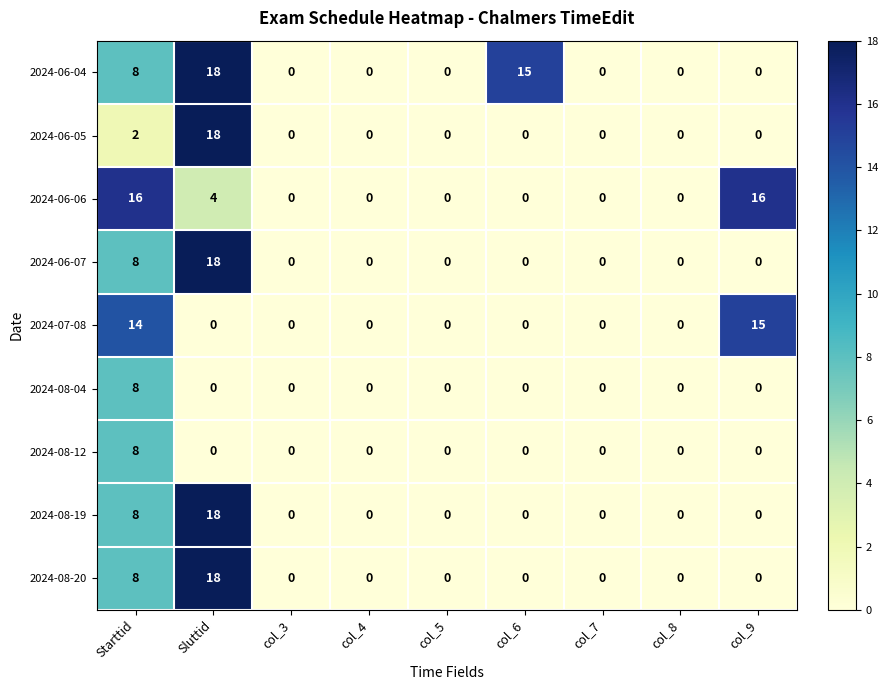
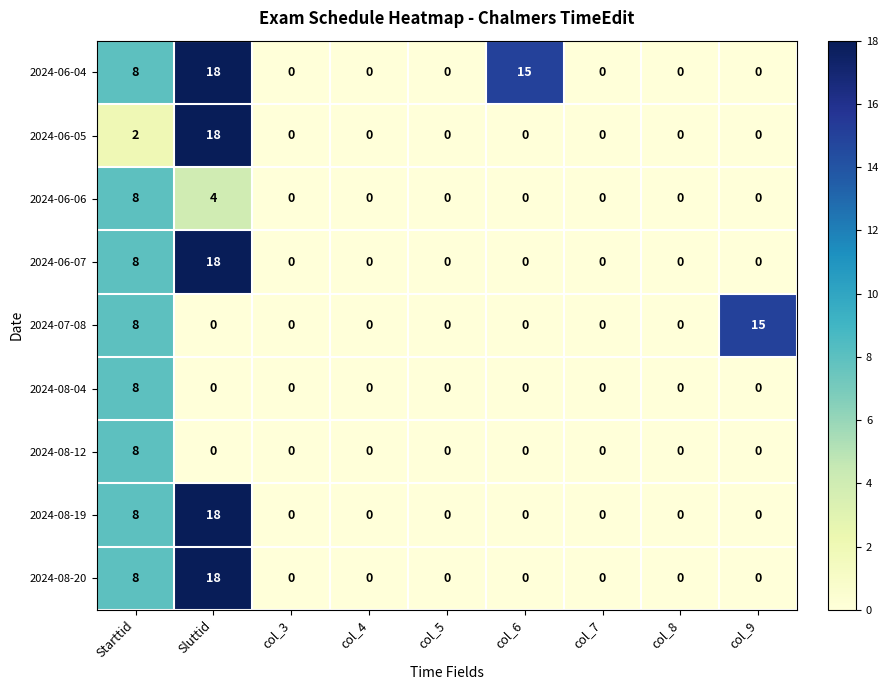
2024-06-06, Starttid: 16 -> 8
2024-06-06, col_9: 16 -> 0
2024-07-08, Starttid: 14 -> 8
